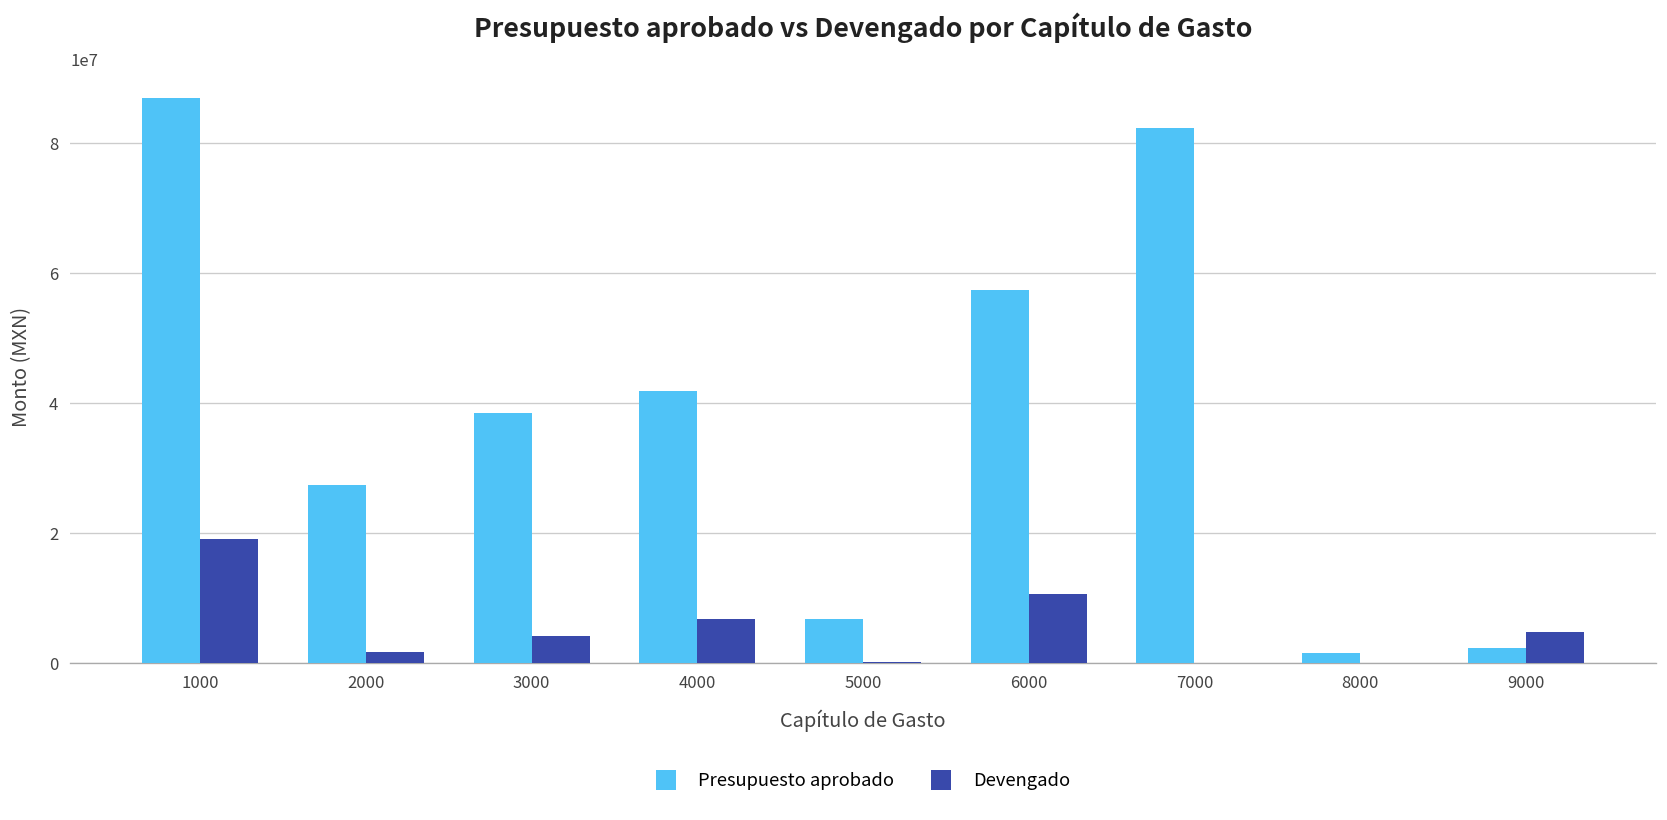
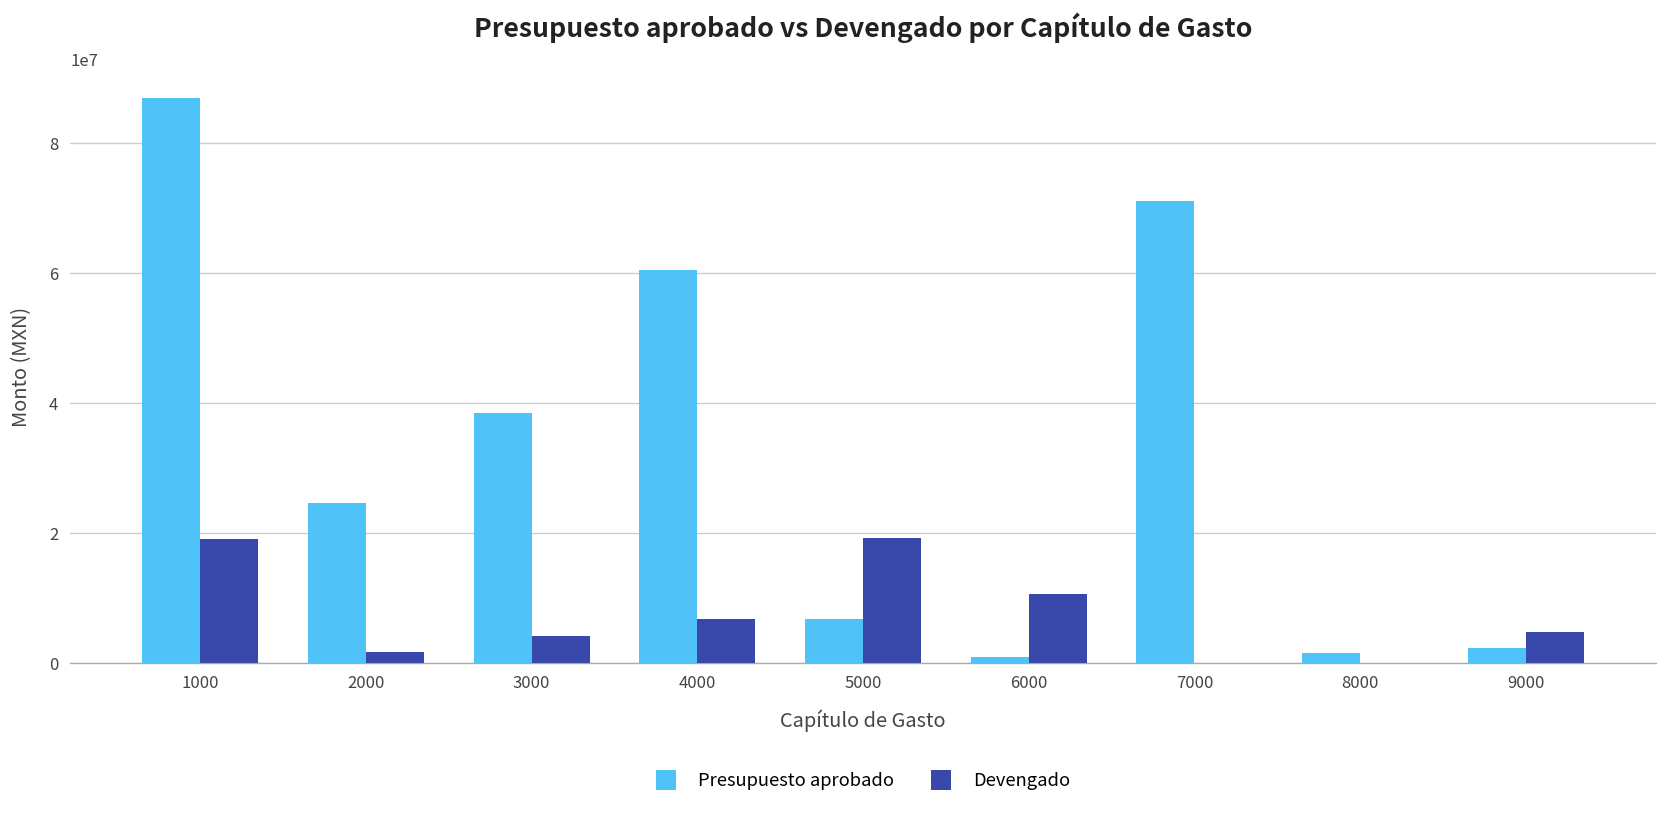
Presupuesto aprobado, 2000: 27000000 -> 25000000
Presupuesto aprobado, 4000: 42000000 -> 60000000
Devengado, 5000: 0 -> 19000000
Presupuesto aprobado, 6000: 57000000 -> 1000000
Presupuesto aprobado, 7000: 82000000 -> 71000000
